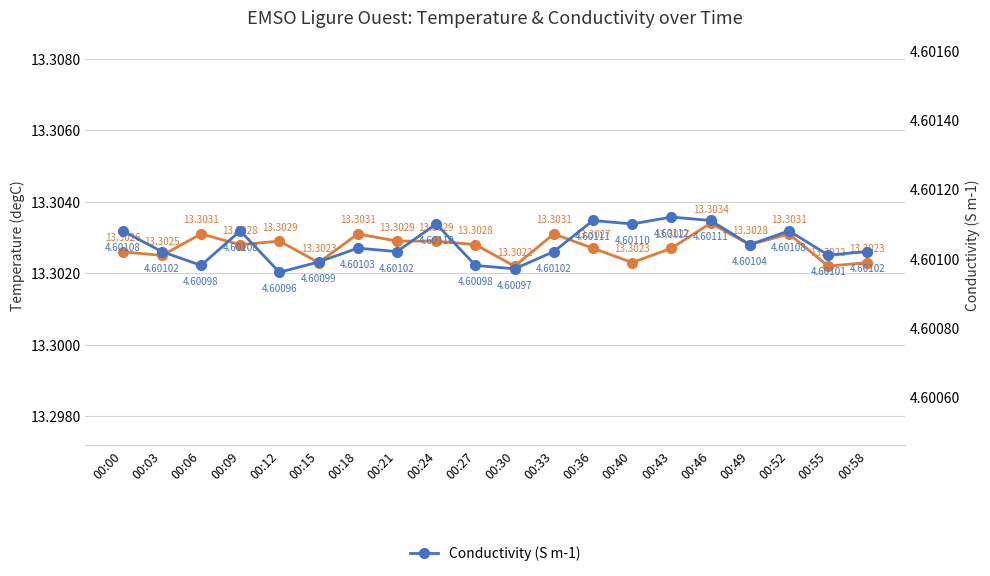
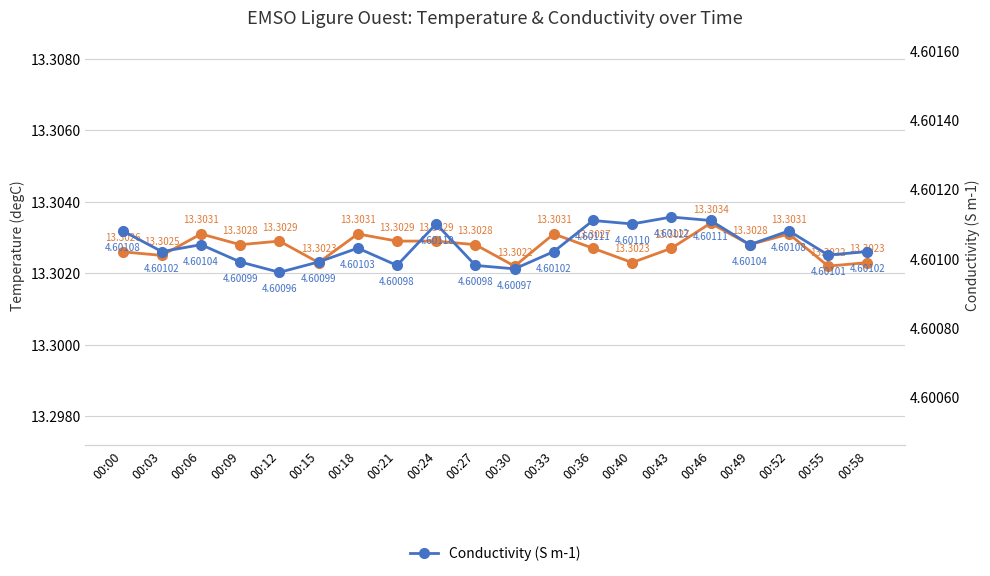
Conductivity (S m-1), 00:06: 4.60098 -> 4.60104
Conductivity (S m-1), 00:09: 4.60108 -> 4.60099
Conductivity (S m-1), 00:21: 4.60102 -> 4.60098
